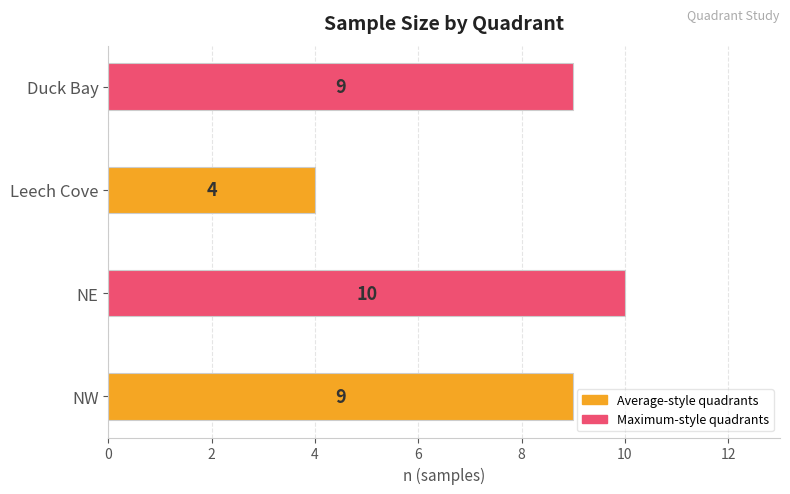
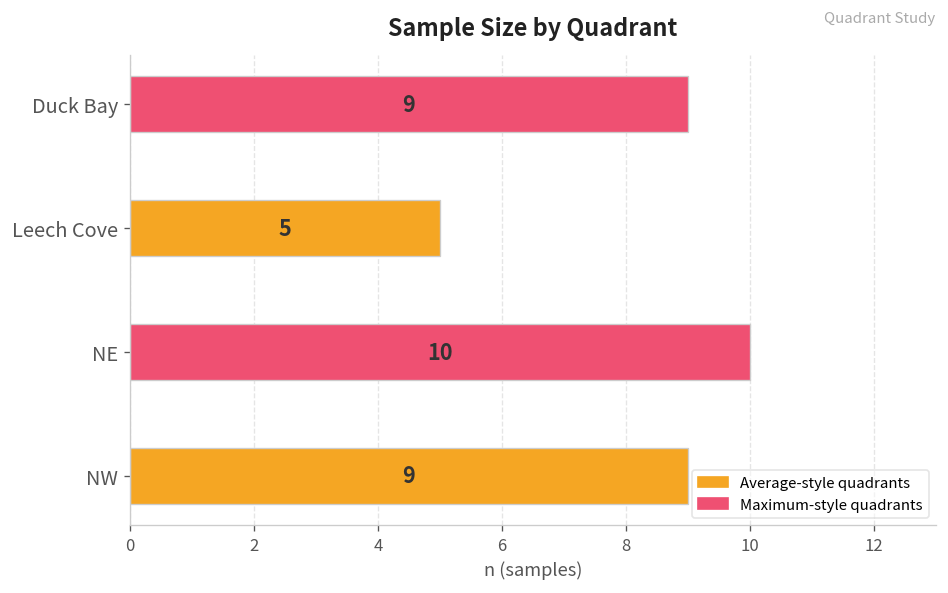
Leech Cove: 4 -> 5
